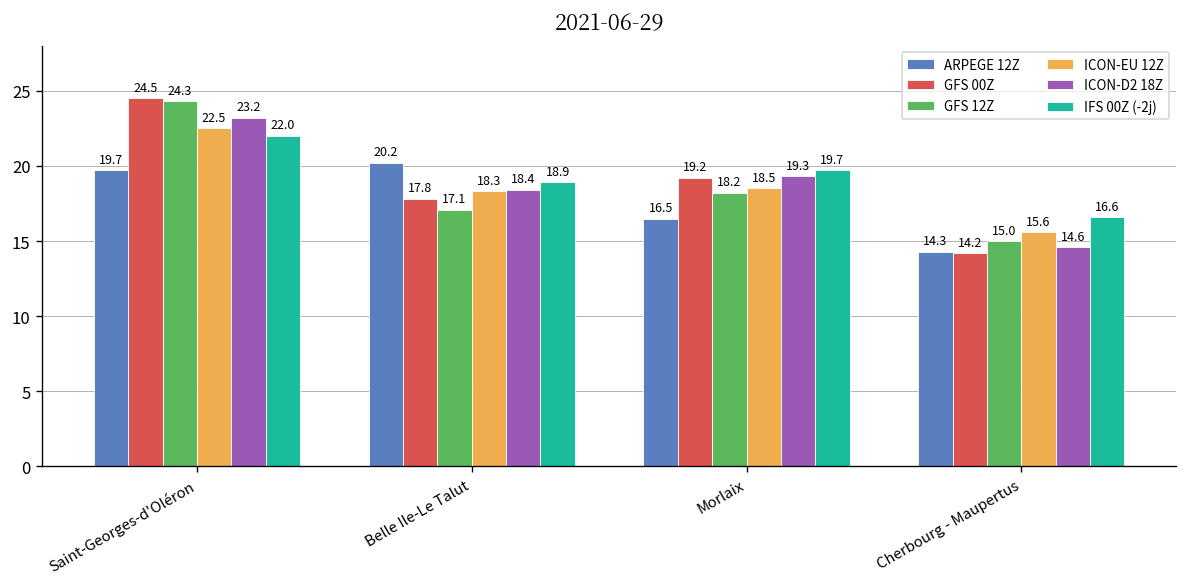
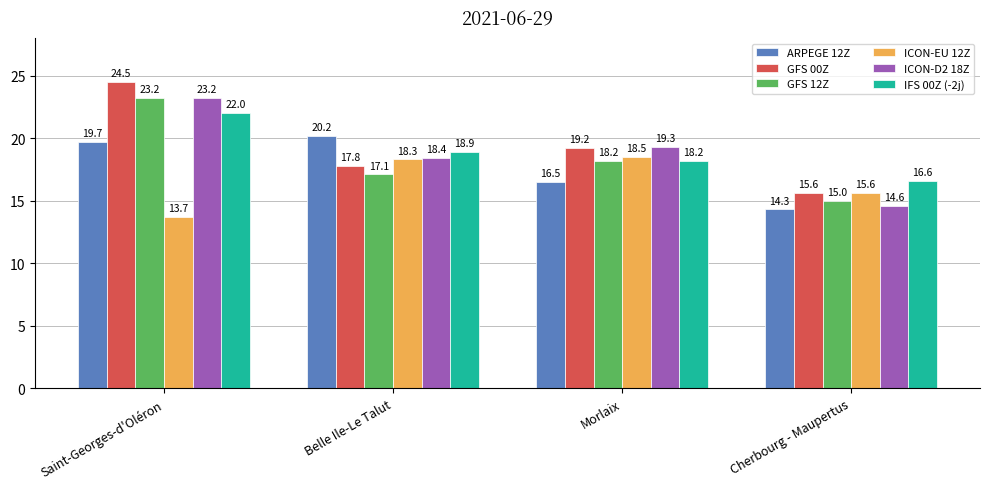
GFS 12Z, Saint-Georges-d'Oléron: 24.3 -> 23.2
ICON-EU 12Z, Saint-Georges-d'Oléron: 22.5 -> 13.7
IFS 00Z (-2j), Morlaix: 19.7 -> 18.2
GFS 00Z, Cherbourg - Maupertus: 14.2 -> 15.6
